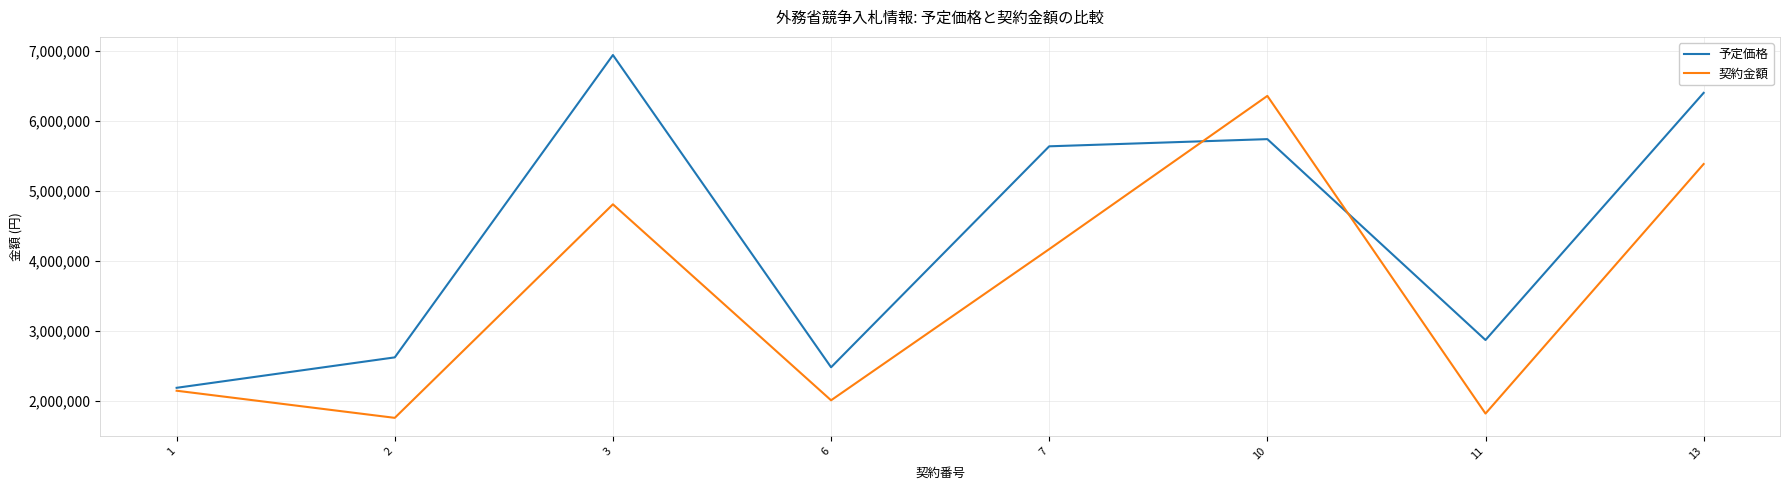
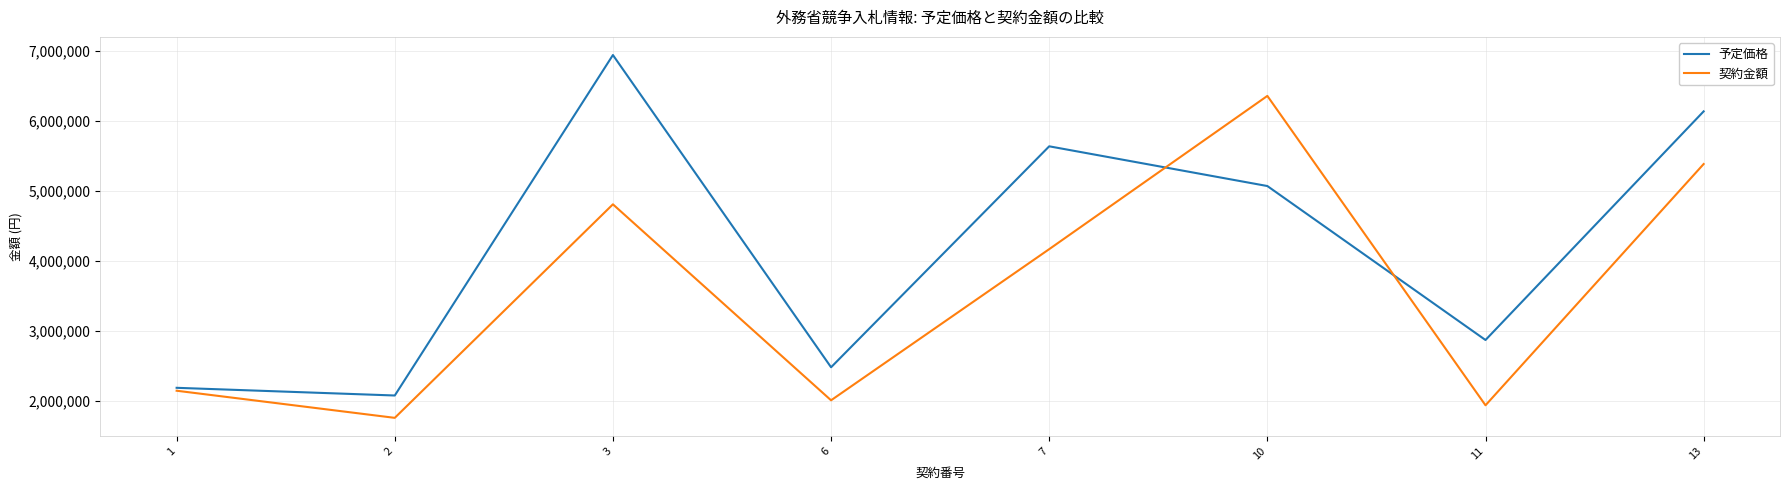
予定価格, 2: 2,600,000 -> 2,100,000
予定価格, 10: 5,700,000 -> 5,100,000
契約金額, 11: 1,800,000 -> 1,900,000
予定価格, 13: 6,400,000 -> 6,100,000
